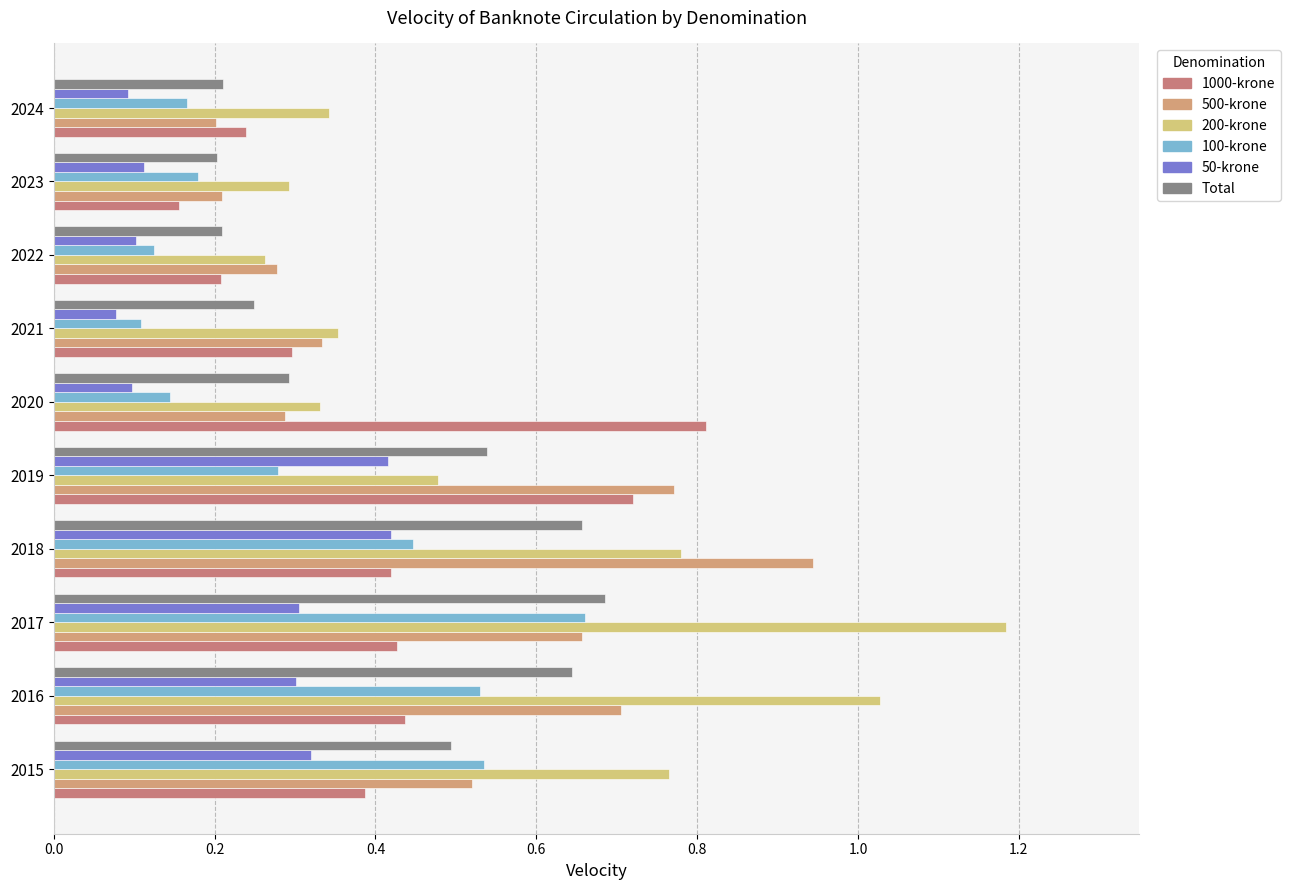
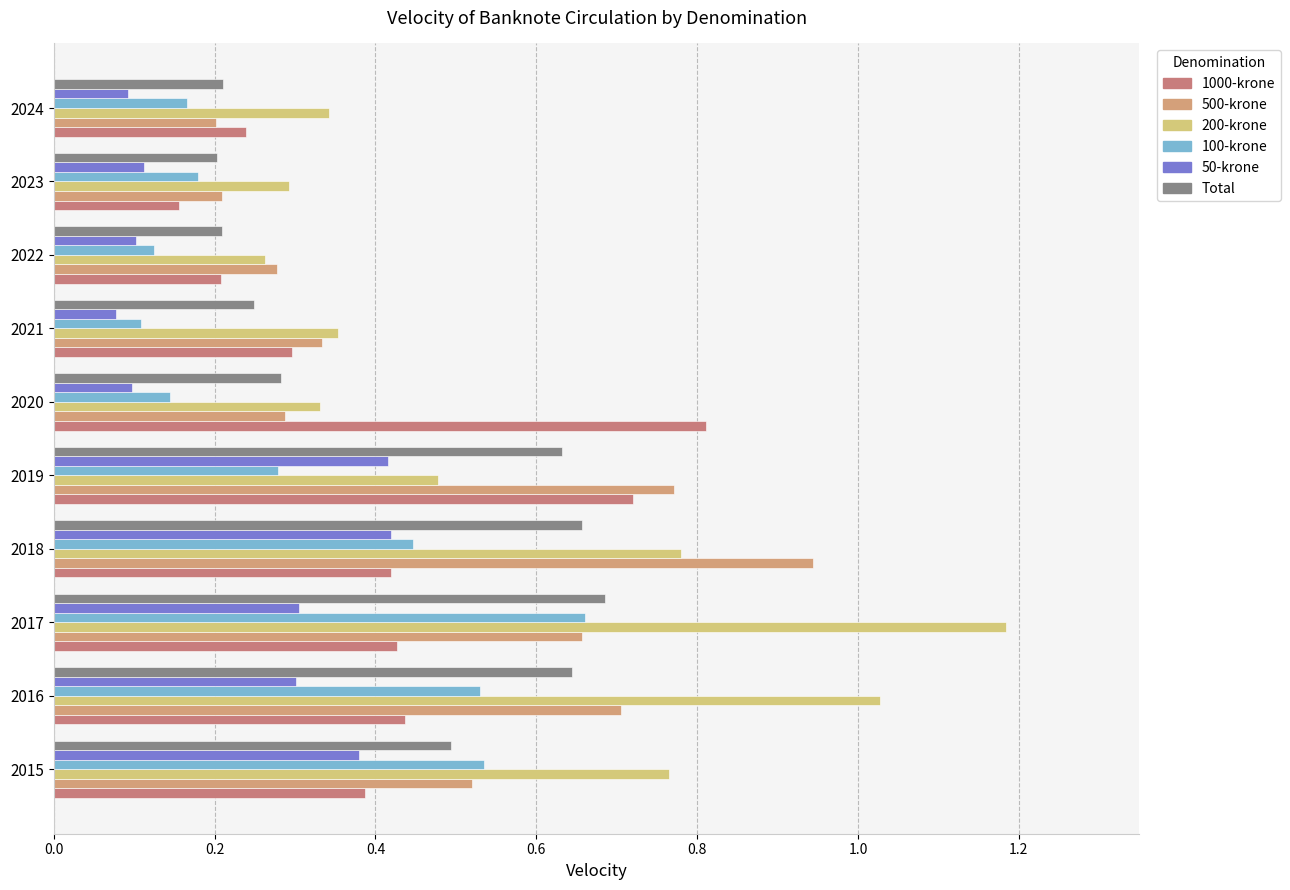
Total, 2020: 0.29 -> 0.28
Total, 2019: 0.54 -> 0.63
50-krone, 2015: 0.32 -> 0.38
